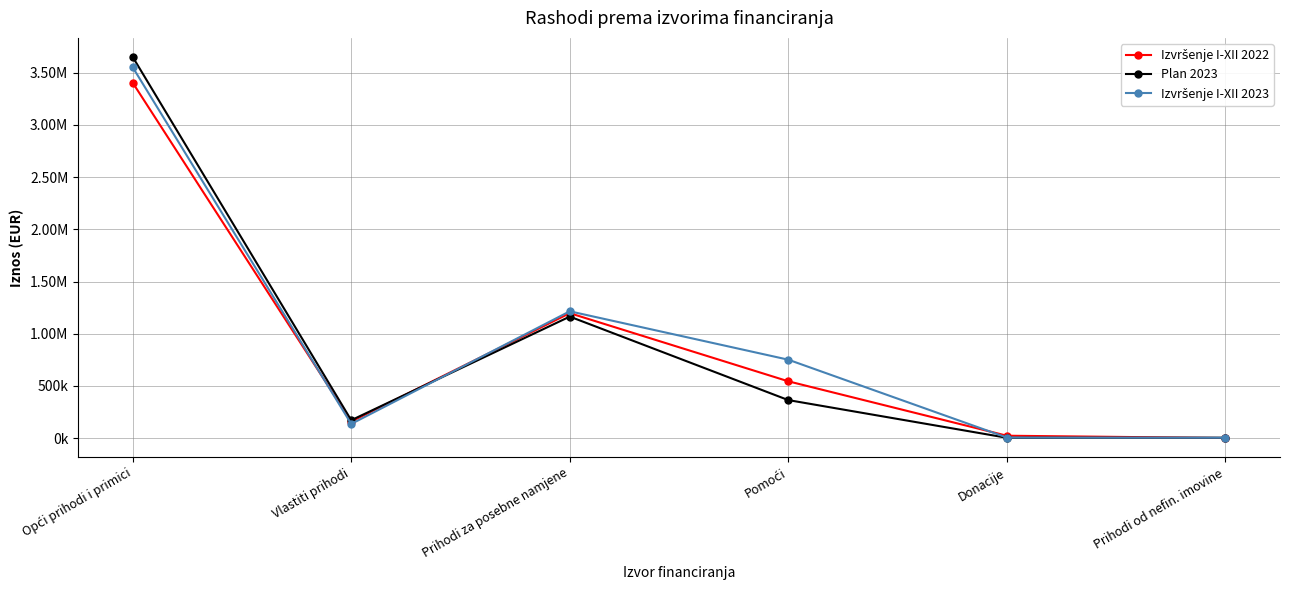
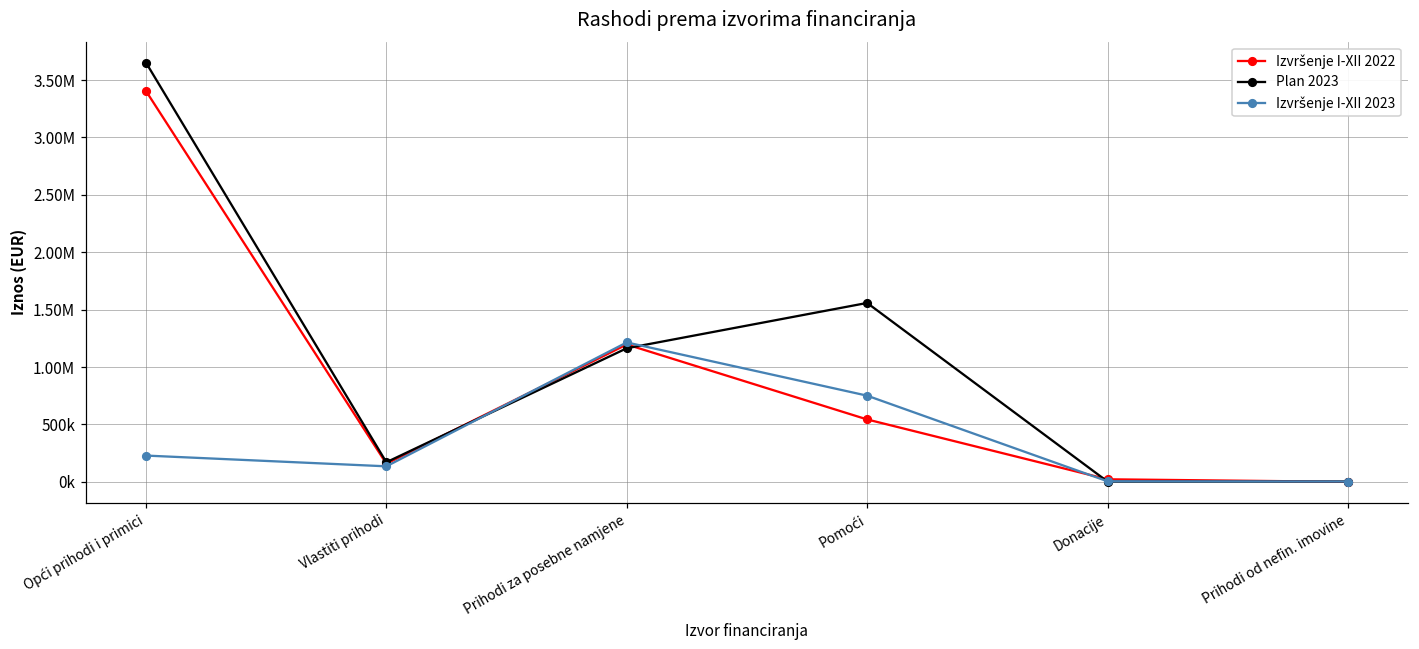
Izvršenje I-XII 2023, Opći prihodi i primici: 3550000 -> 230000
Plan 2023, Pomoći: 360000 -> 1560000
